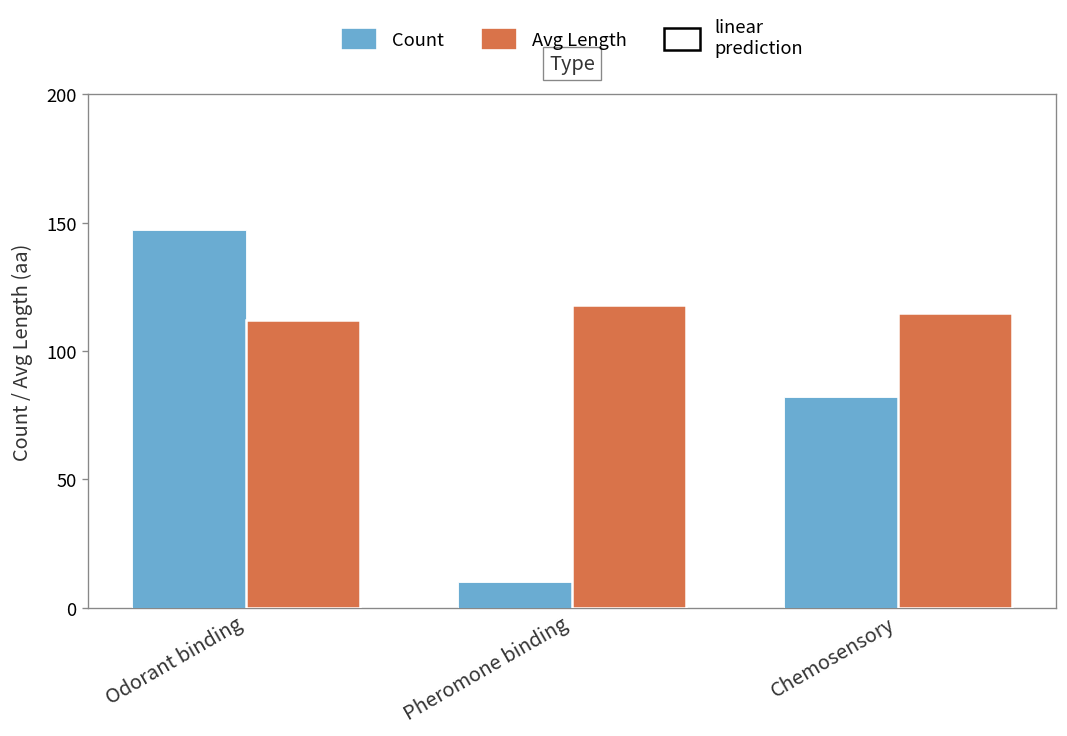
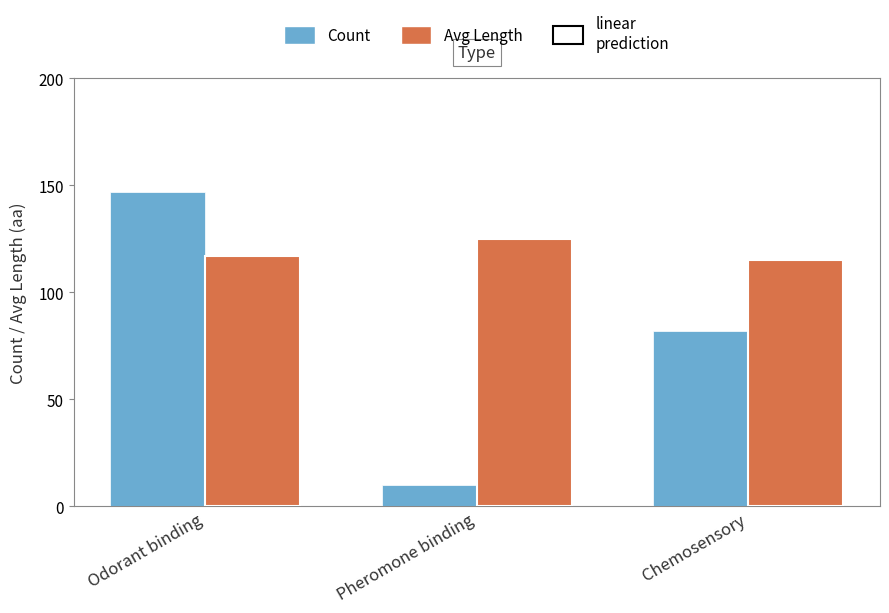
Avg Length, Odorant binding: 112 -> 117
Avg Length, Pheromone binding: 118 -> 125
